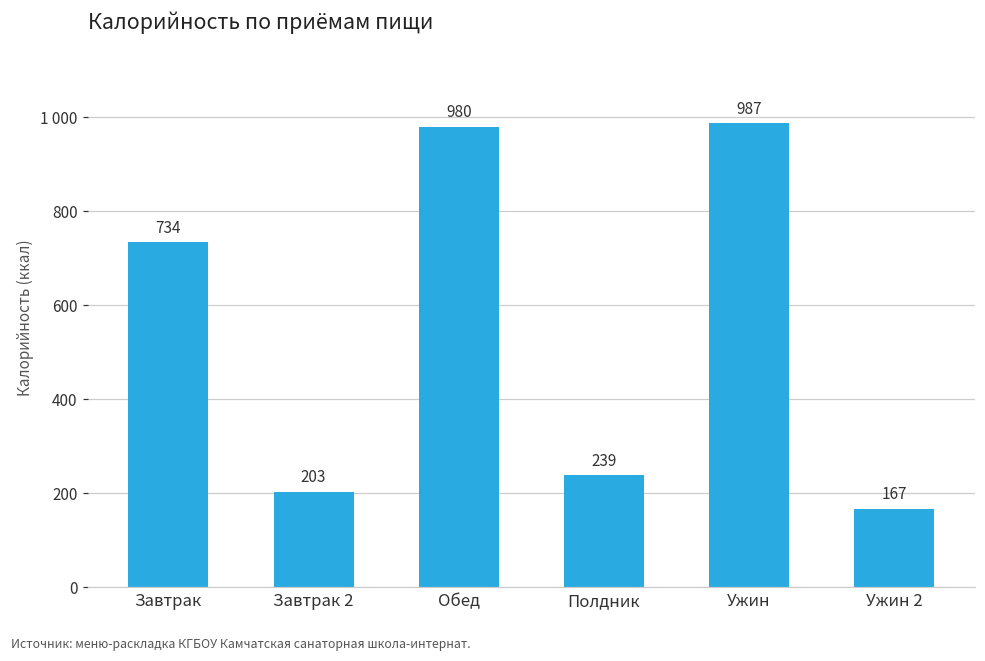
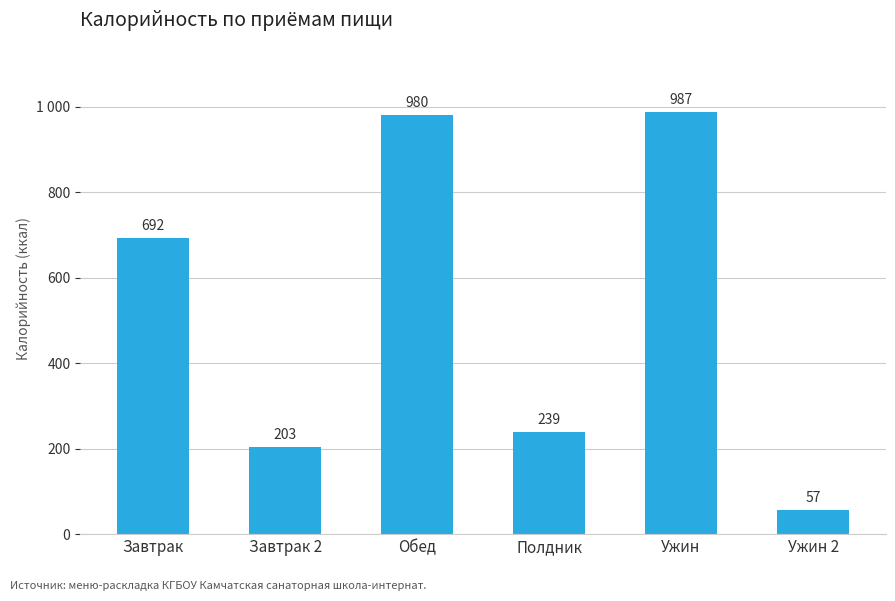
Завтрак: 734 -> 692
Ужин 2: 167 -> 57
